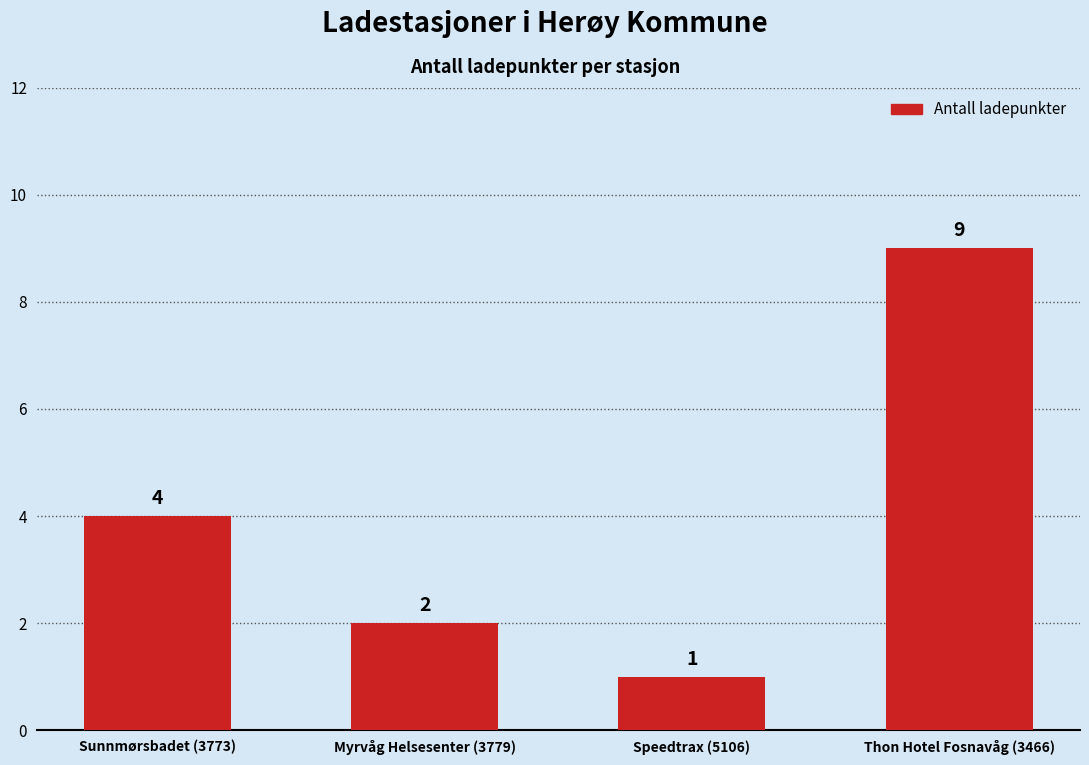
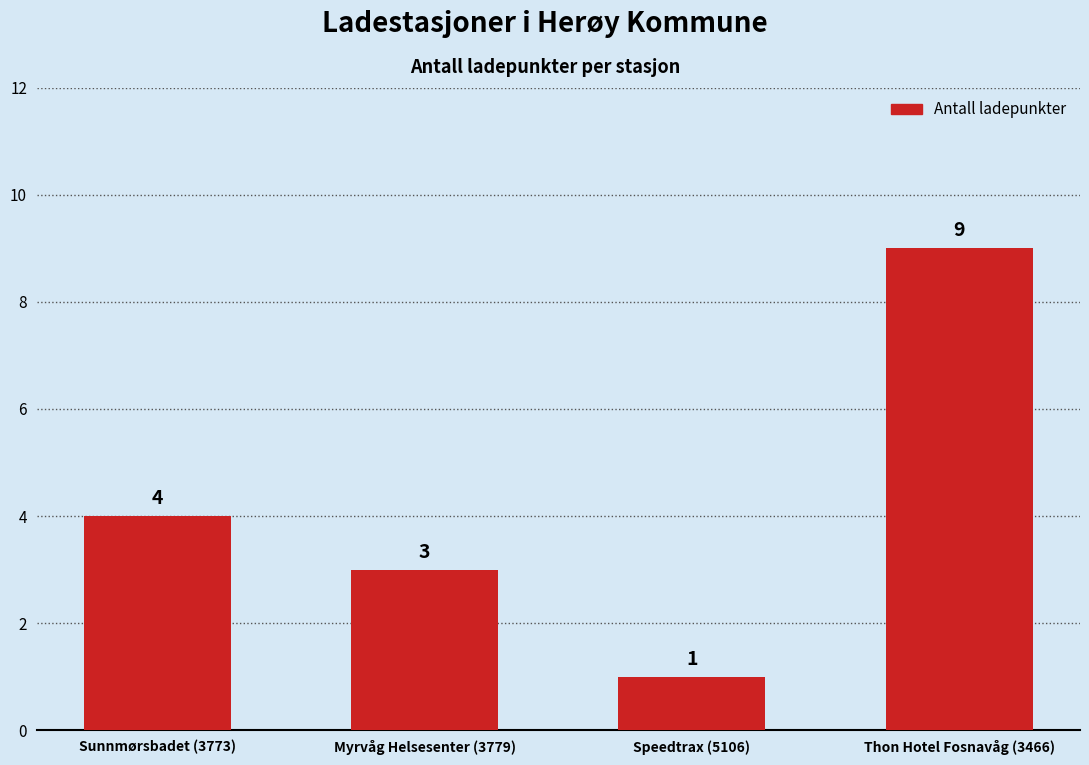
Myrvåg Helsesenter (3779): 2 -> 3
